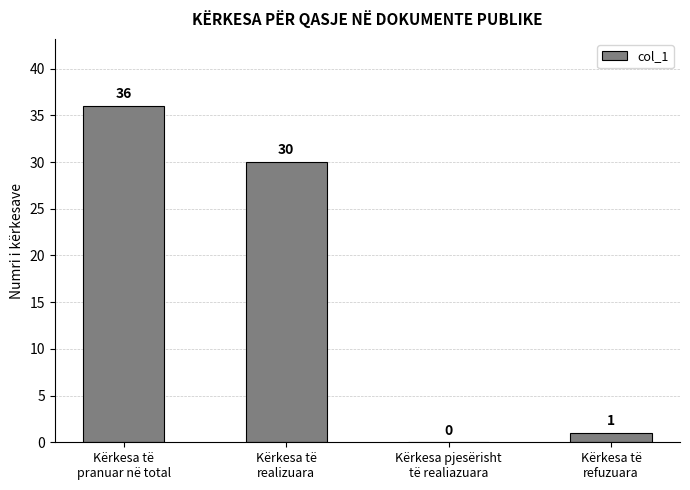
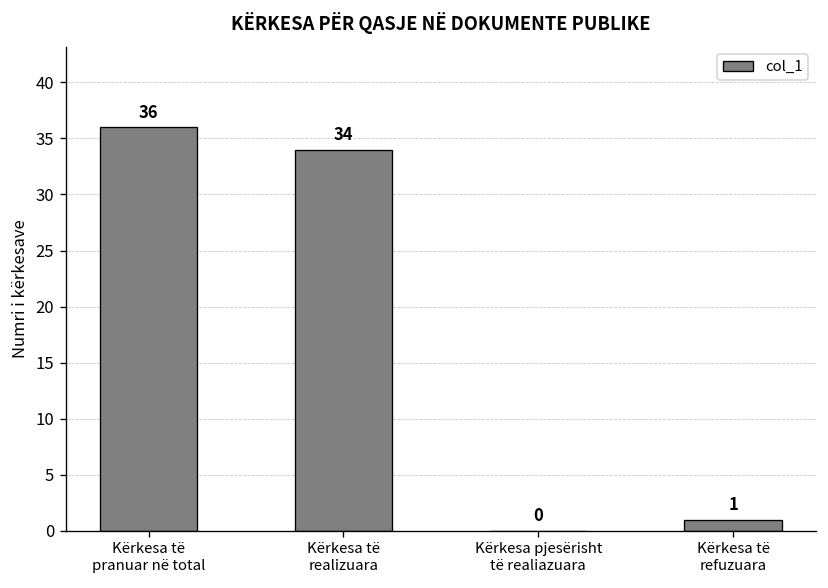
Kërkesa të realizuara: 30 -> 34
